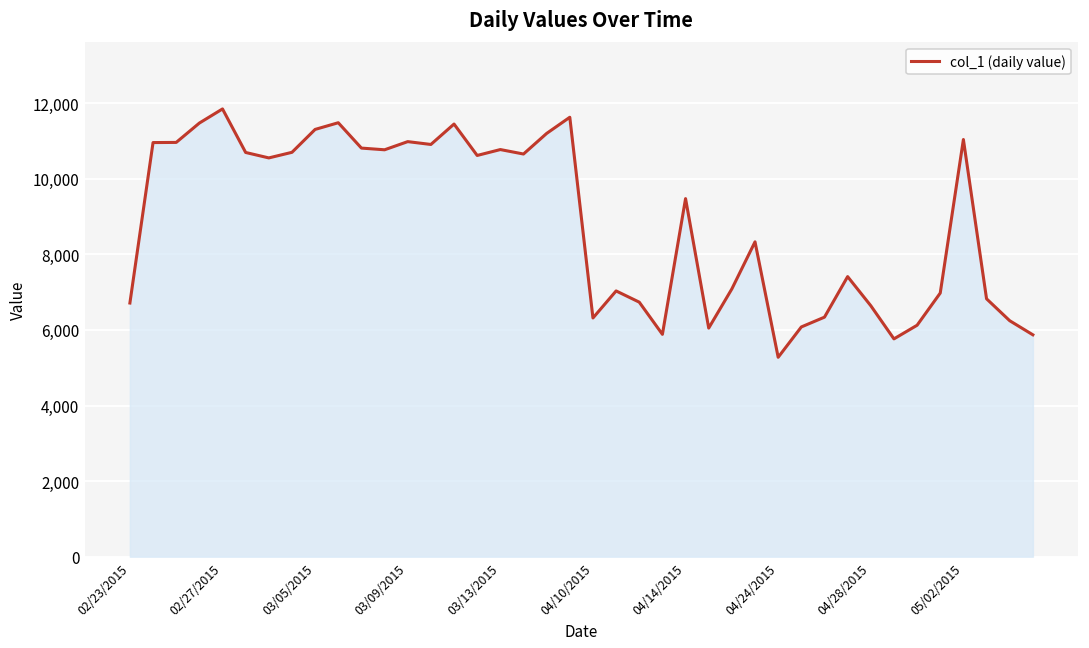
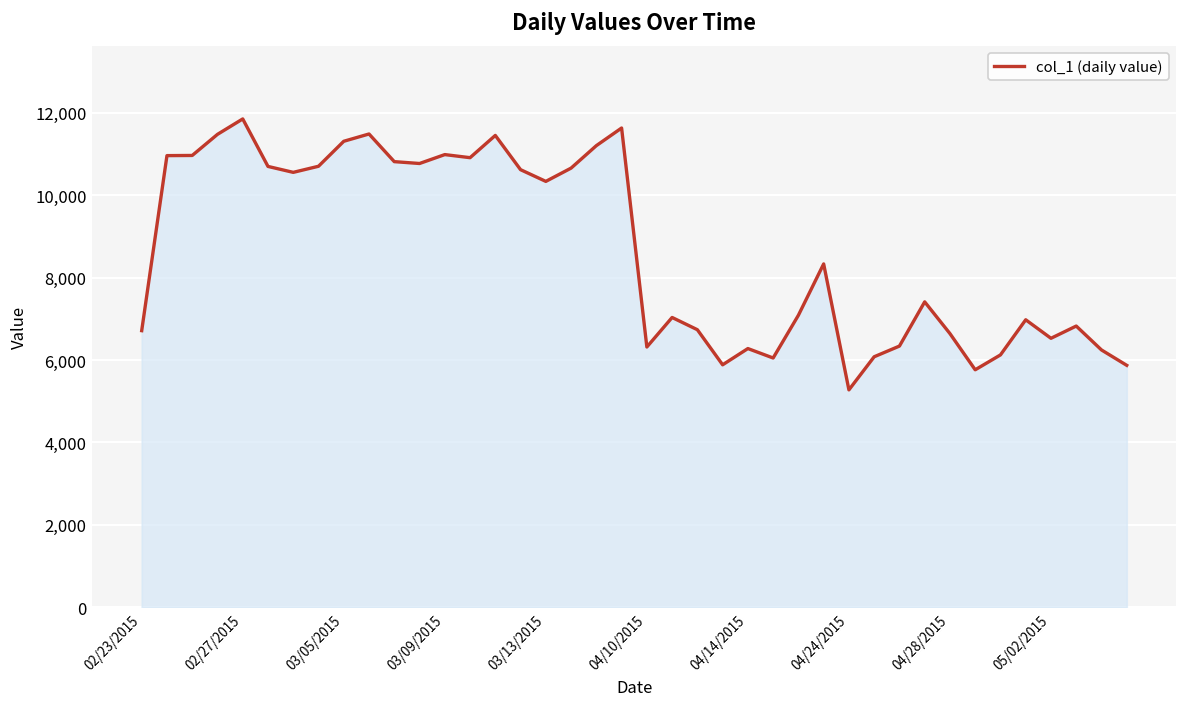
03/13/2015: 10,800 -> 10,300
04/14/2015: 9,500 -> 6,300
05/02/2015: 11,000 -> 6,500
